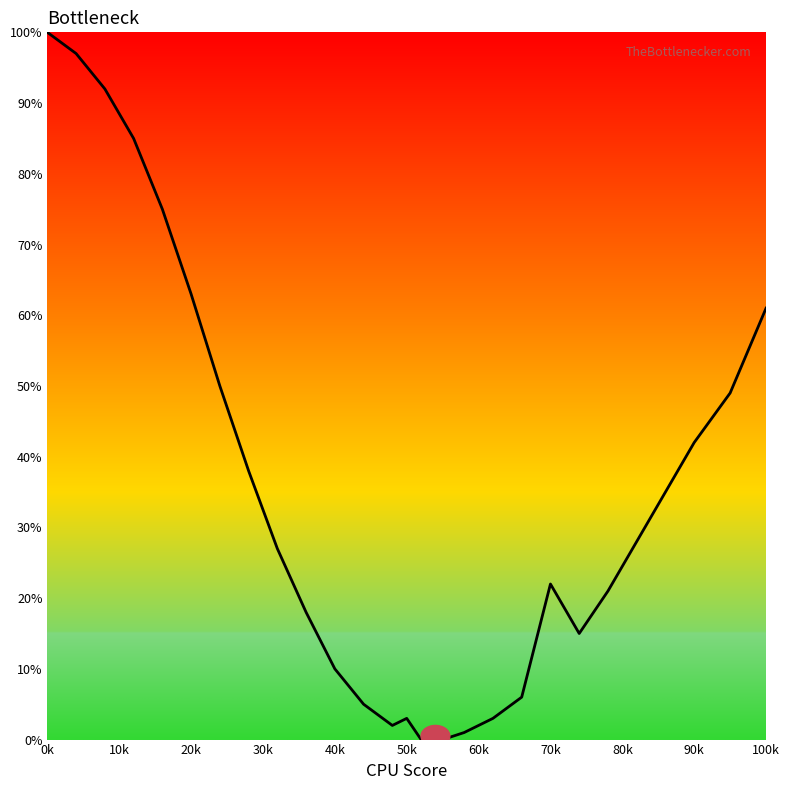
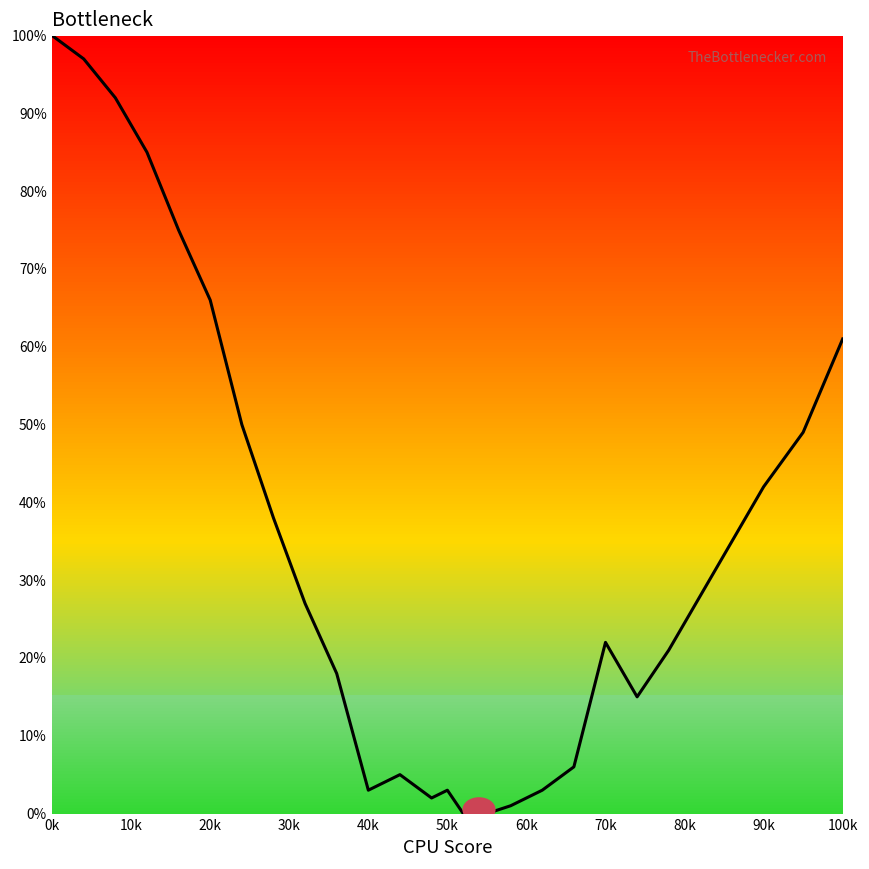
20k: 63% -> 66%
40k: 10% -> 3%
